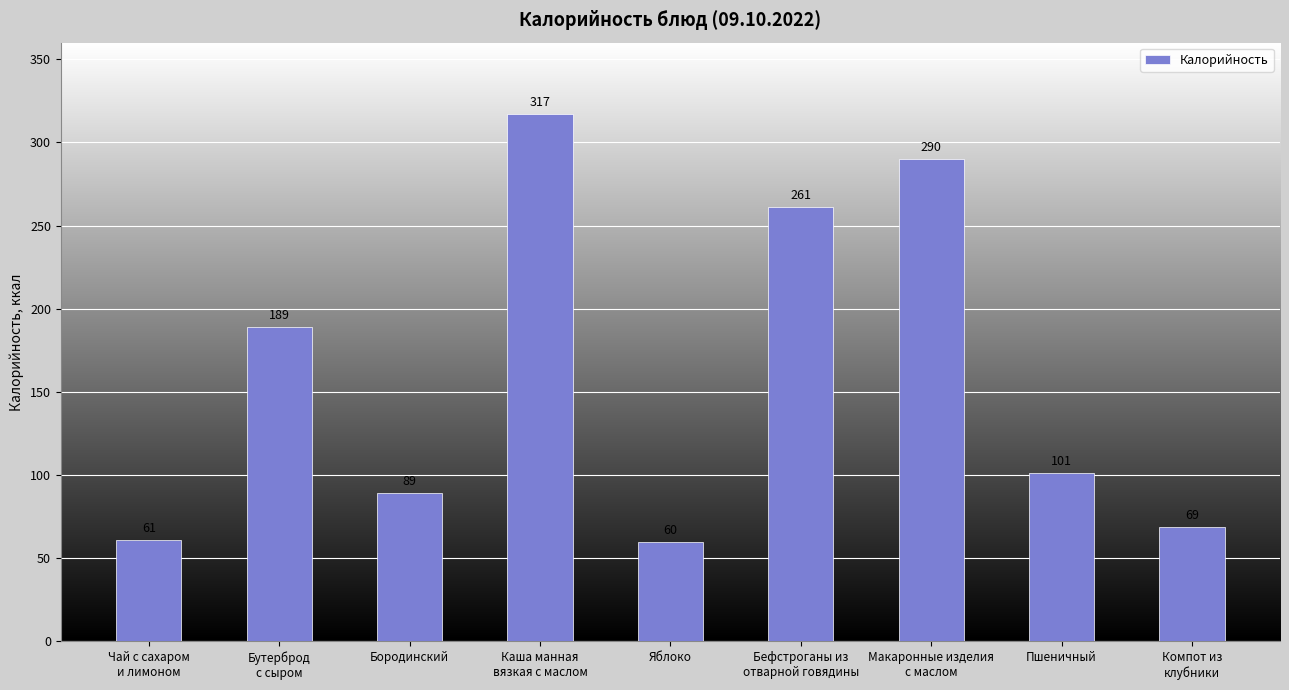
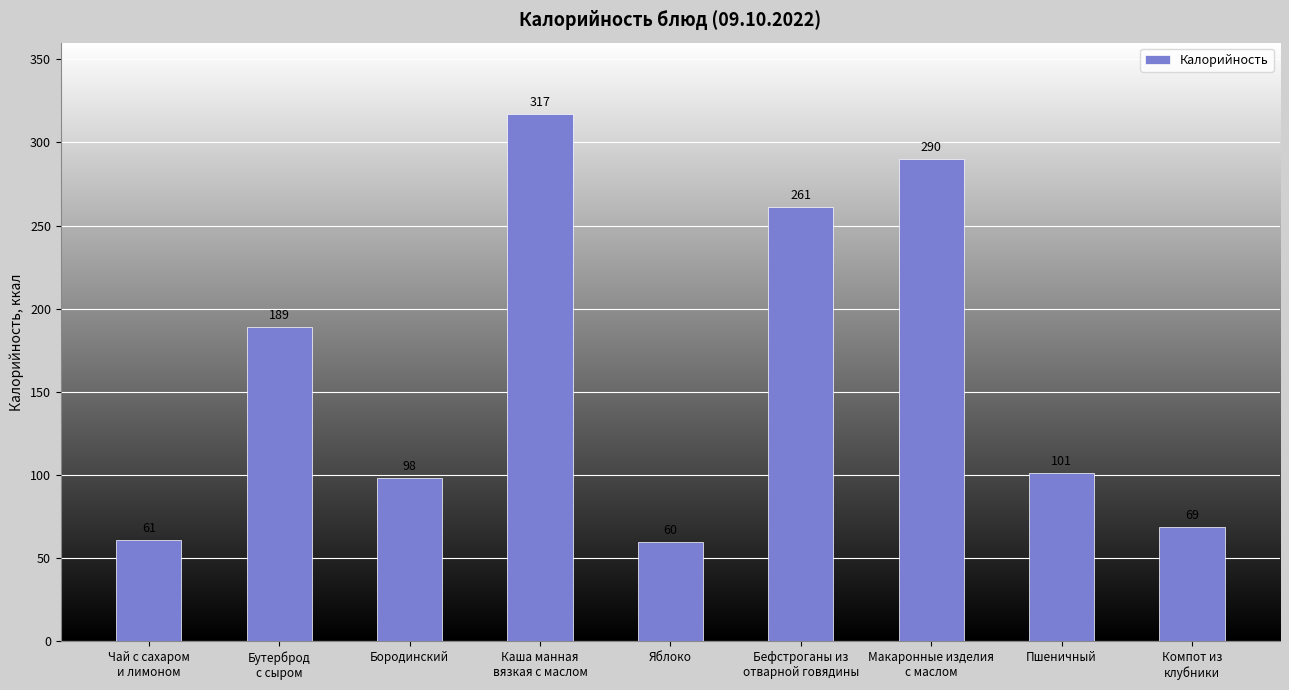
Бородинский: 89 -> 98
